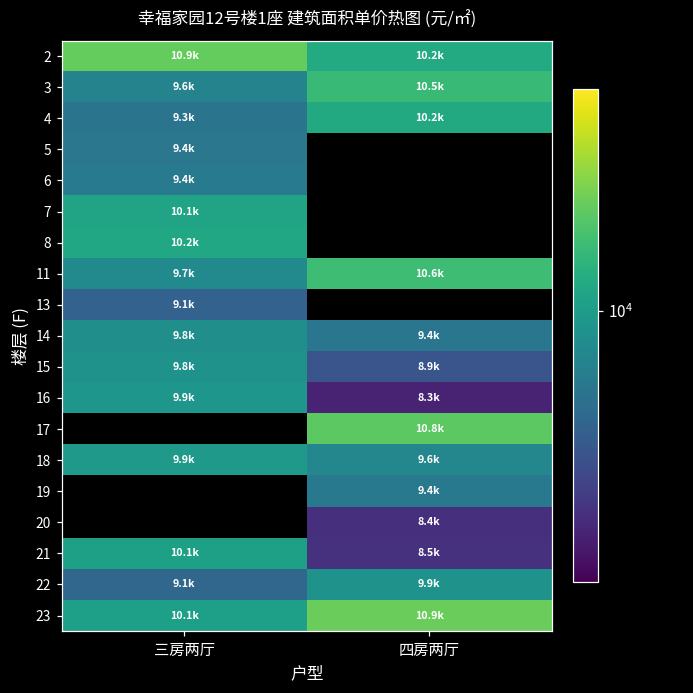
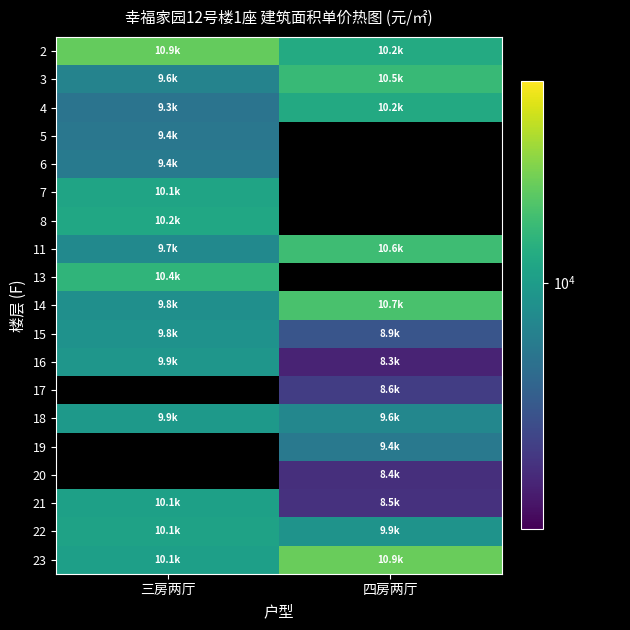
13, 三房两厅: 9.1k -> 10.4k
14, 四房两厅: 9.4k -> 10.7k
17, 四房两厅: 10.8k -> 8.6k
22, 三房两厅: 9.1k -> 10.1k
